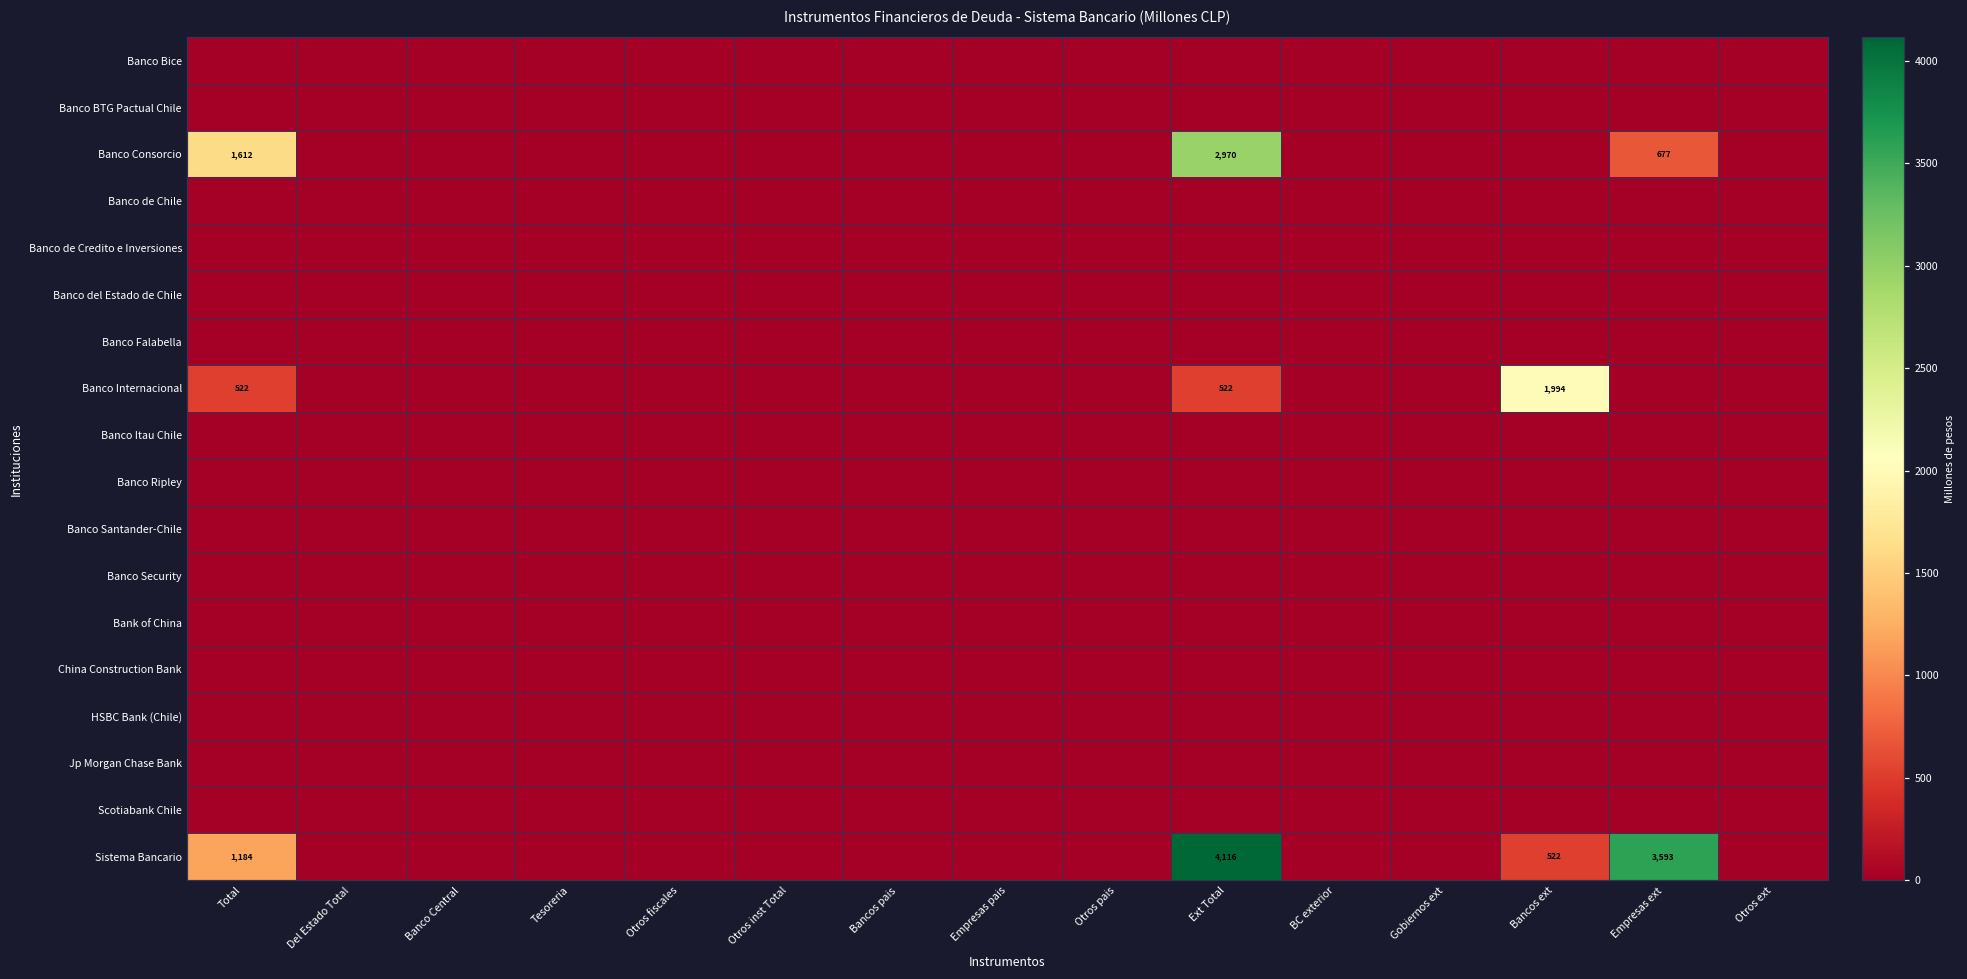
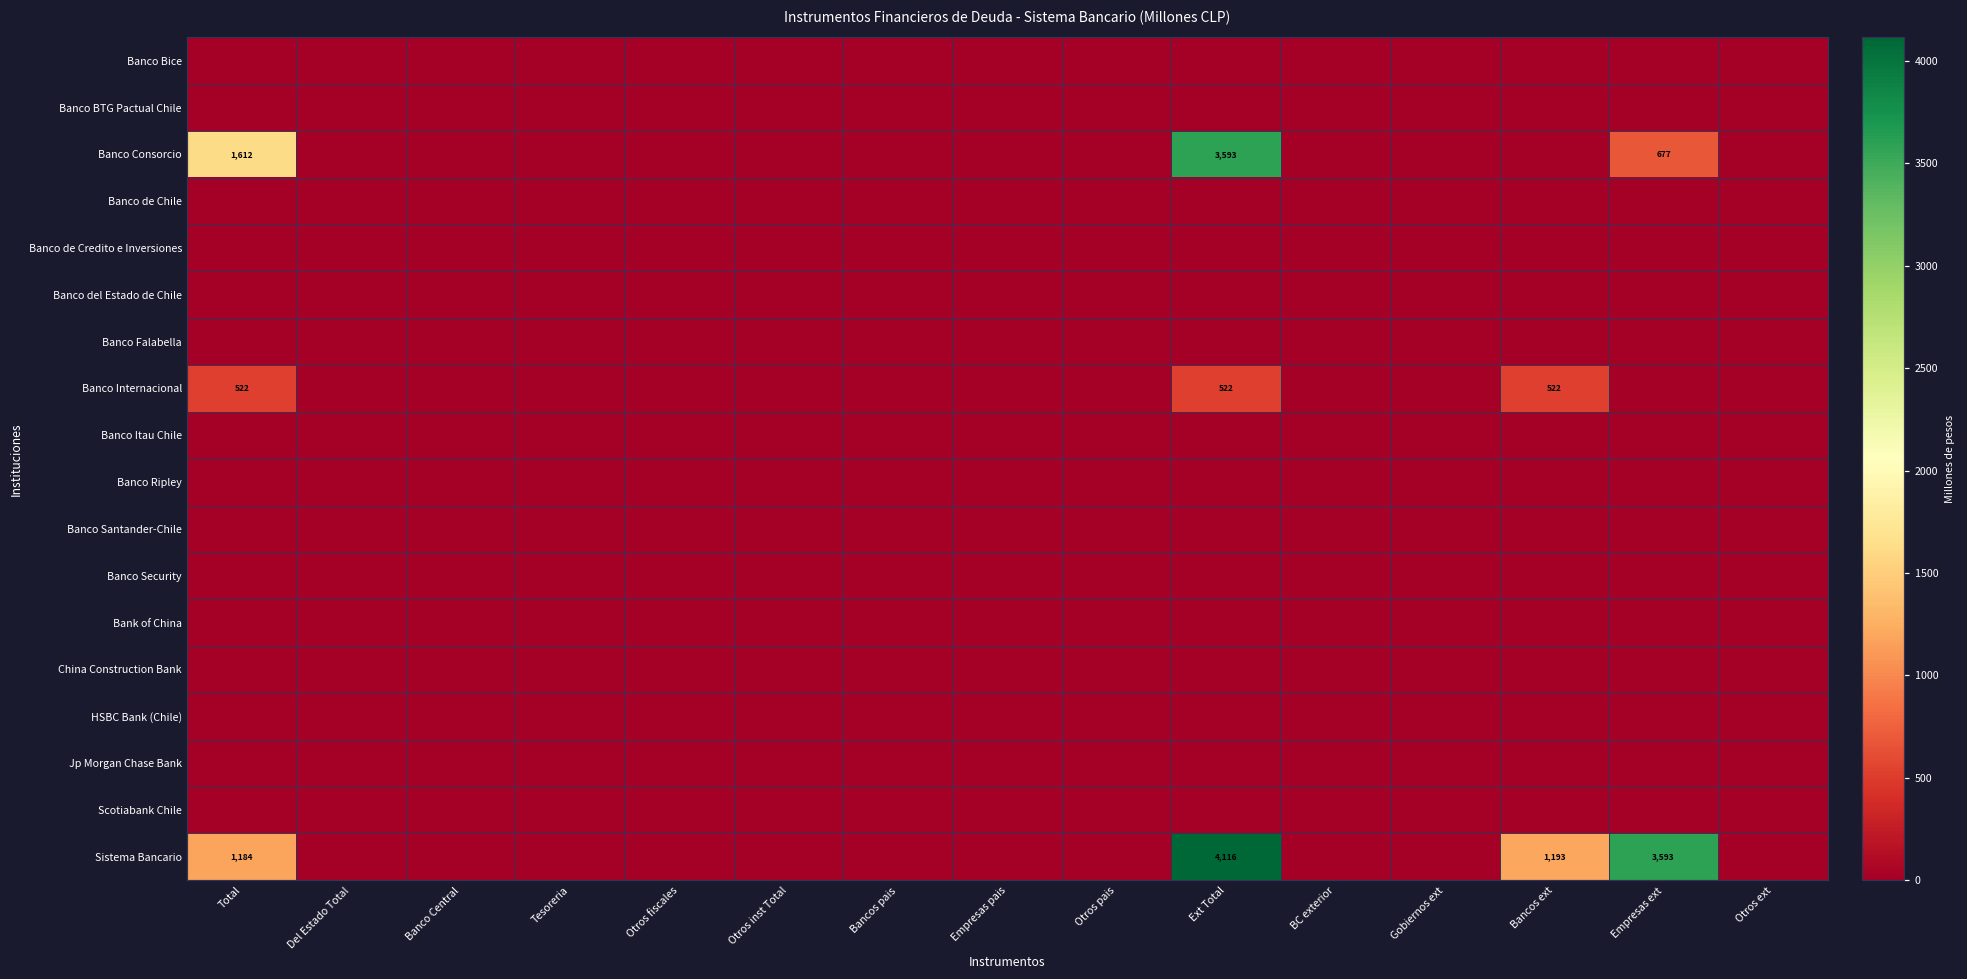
Banco Consorcio, Ext Total: 2,970 -> 3,593
Banco Internacional, Bancos ext: 1,994 -> 522
Sistema Bancario, Bancos ext: 522 -> 1,193
